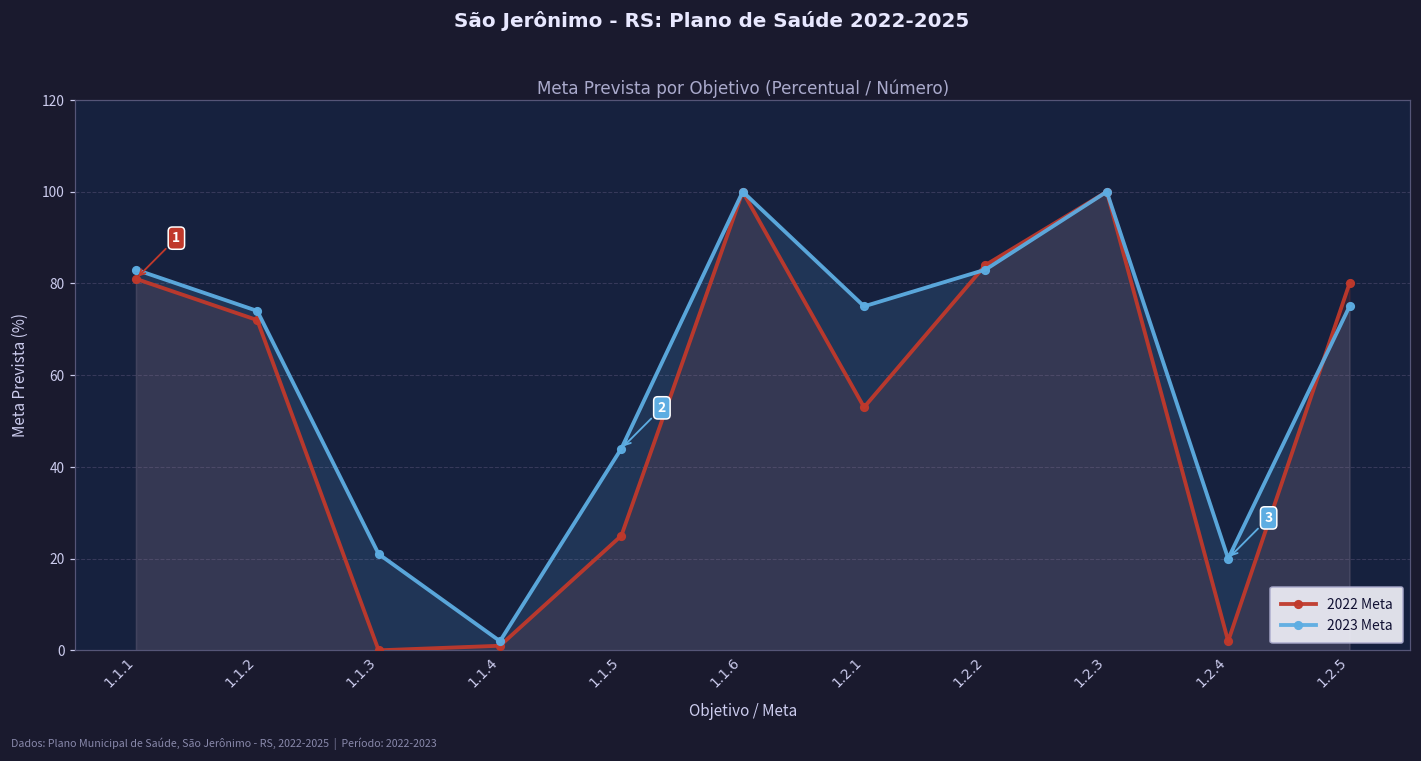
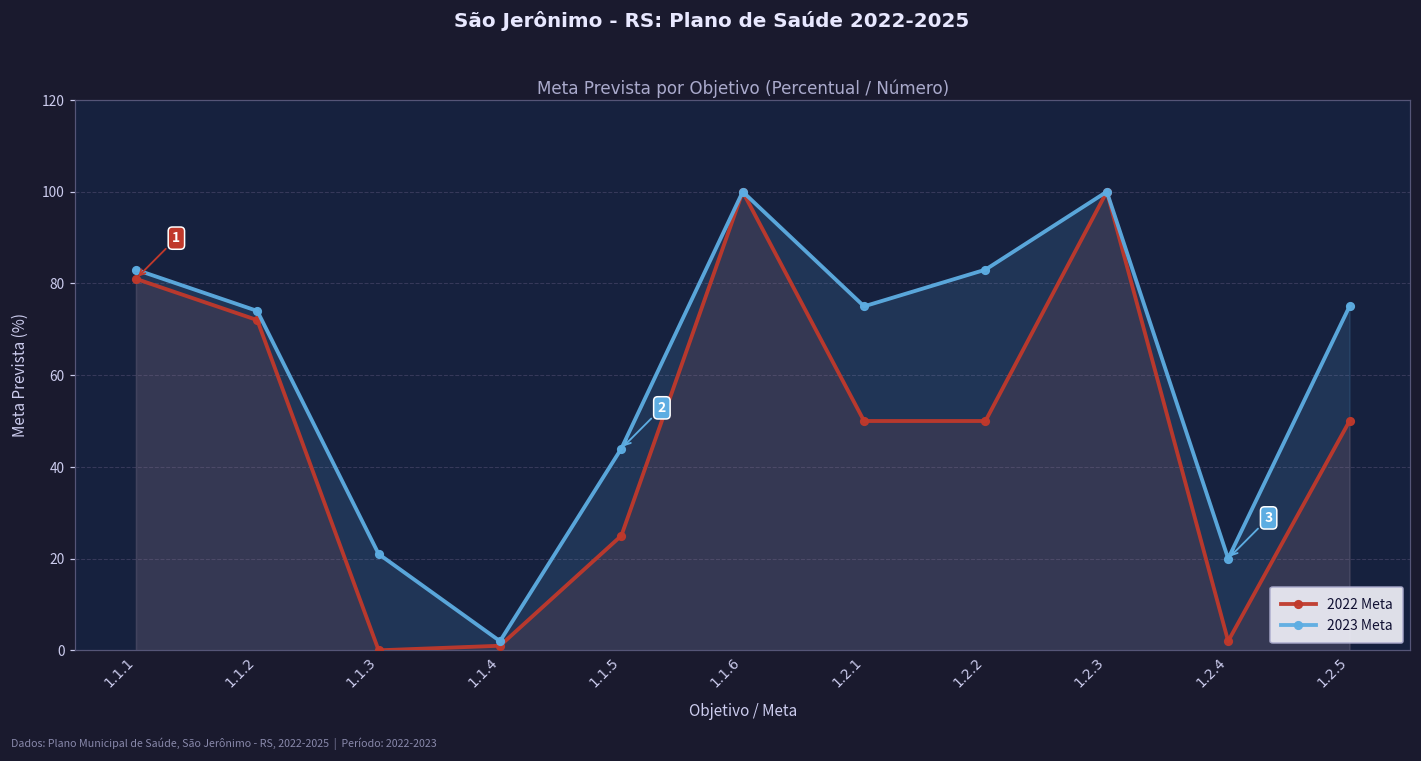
2022 Meta, 1.2.1: 53 -> 50
2022 Meta, 1.2.2: 84 -> 50
2022 Meta, 1.2.5: 80 -> 50
